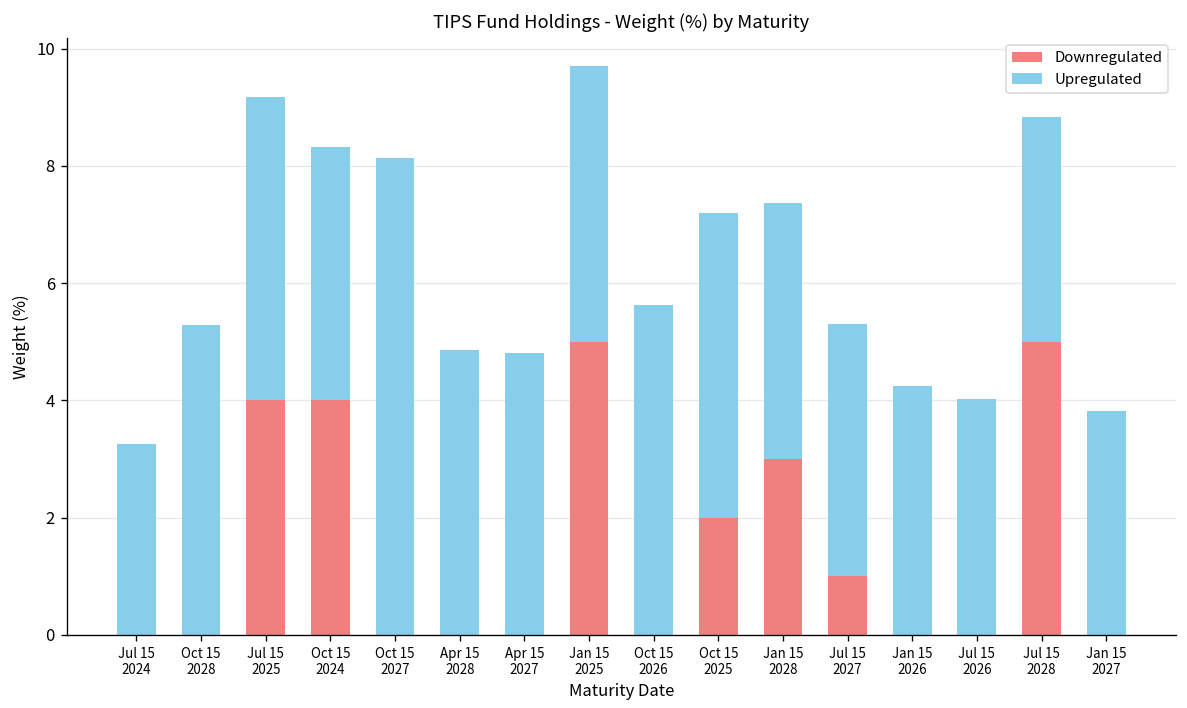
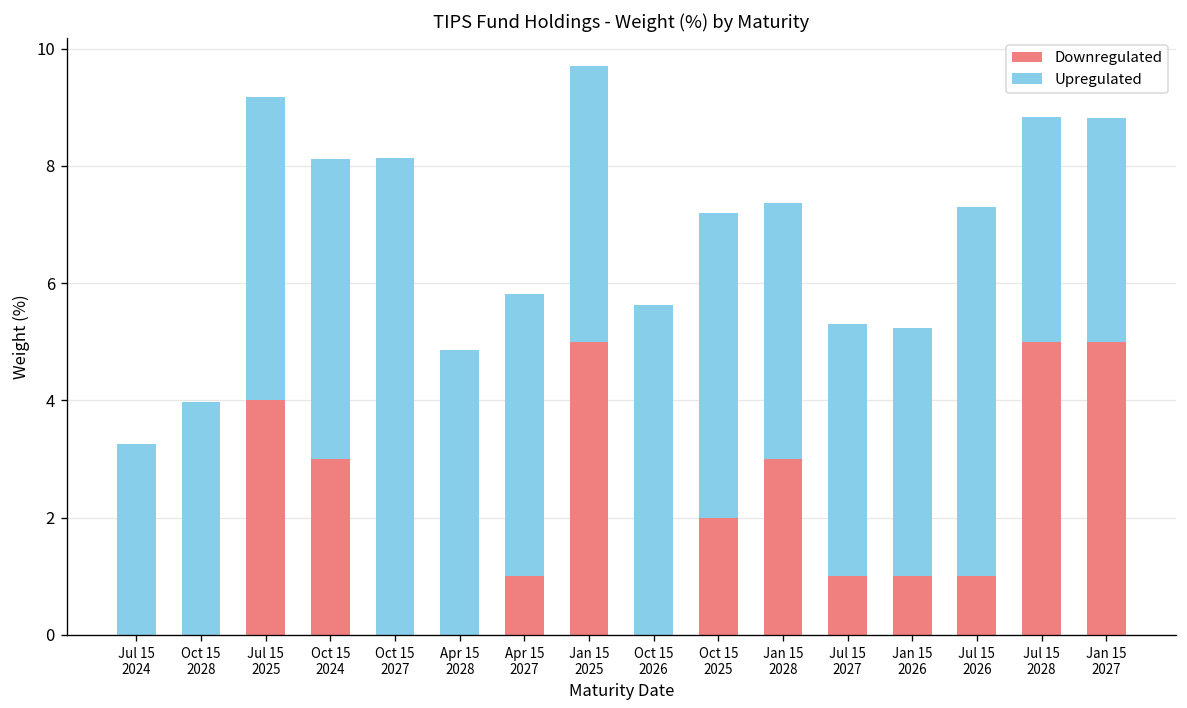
Upregulated, Oct 15 2028: 5.3 -> 4.0
Downregulated, Oct 15 2024: 4 -> 3
Upregulated, Oct 15 2024: 4.3 -> 5.1
Downregulated, Apr 15 2027: 0 -> 1
Downregulated, Jan 15 2026: 0 -> 1
Downregulated, Jul 15 2026: 0 -> 1
Upregulated, Jul 15 2026: 4.0 -> 6.3
Downregulated, Jan 15 2027: 0 -> 5
